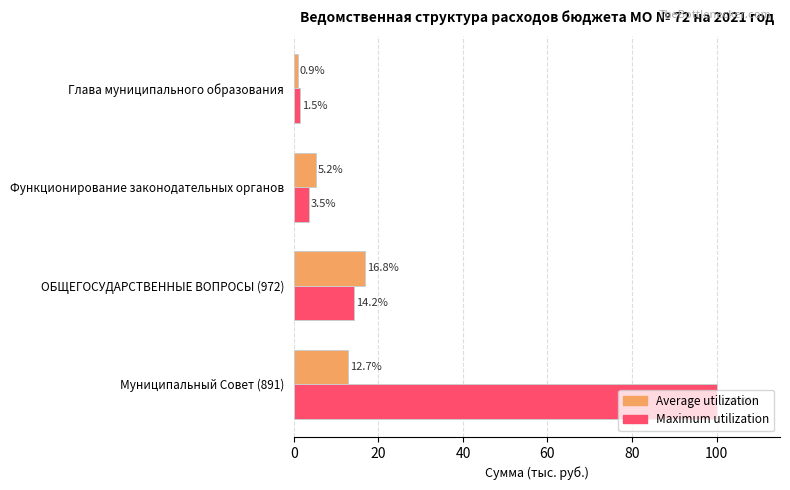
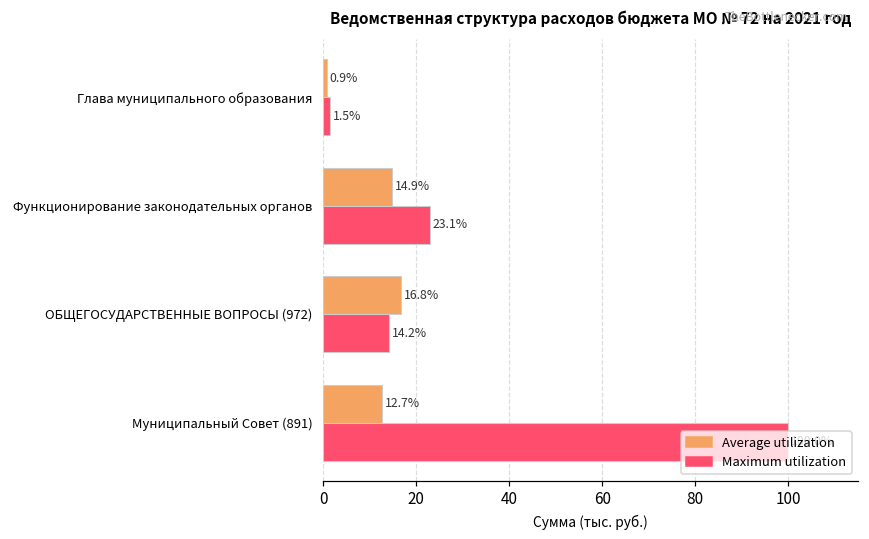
Average utilization, Функционирование законодательных органов: 5.2% -> 14.9%
Maximum utilization, Функционирование законодательных органов: 3.5% -> 23.1%
